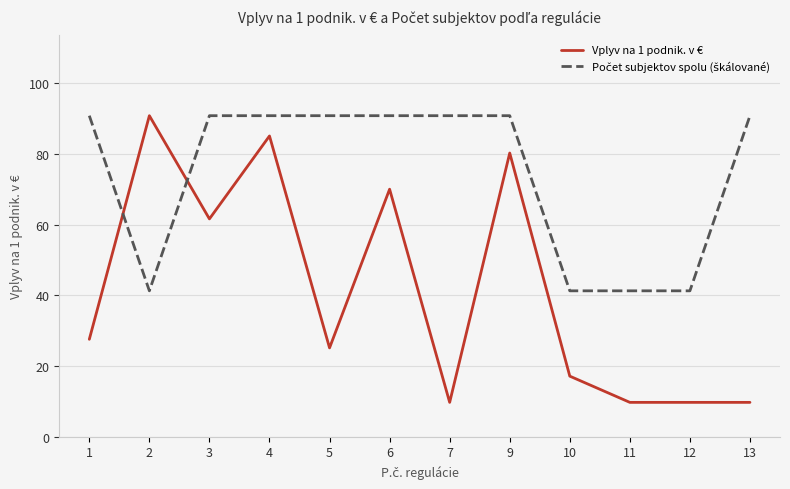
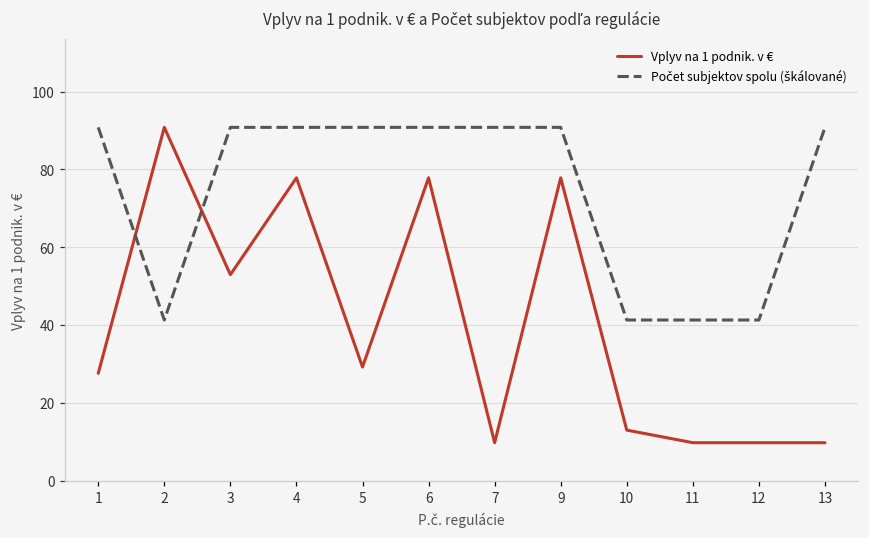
Vplyv na 1 podnik. v €, 3: 62 -> 53
Vplyv na 1 podnik. v €, 4: 85 -> 78
Vplyv na 1 podnik. v €, 5: 25 -> 29
Vplyv na 1 podnik. v €, 6: 70 -> 78
Vplyv na 1 podnik. v €, 9: 80 -> 78
Vplyv na 1 podnik. v €, 10: 17 -> 13
